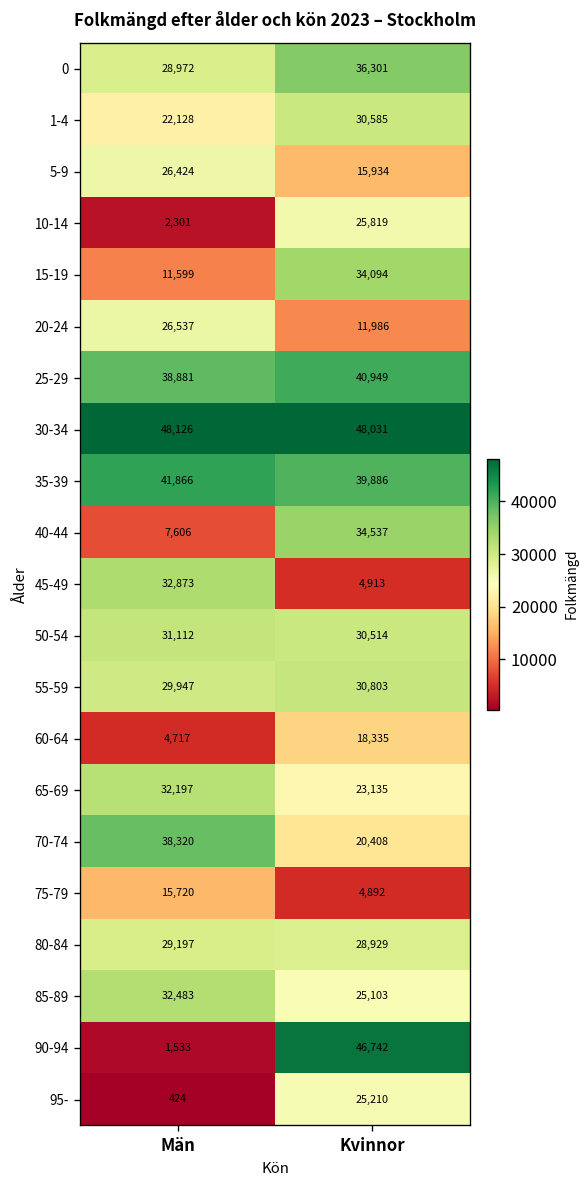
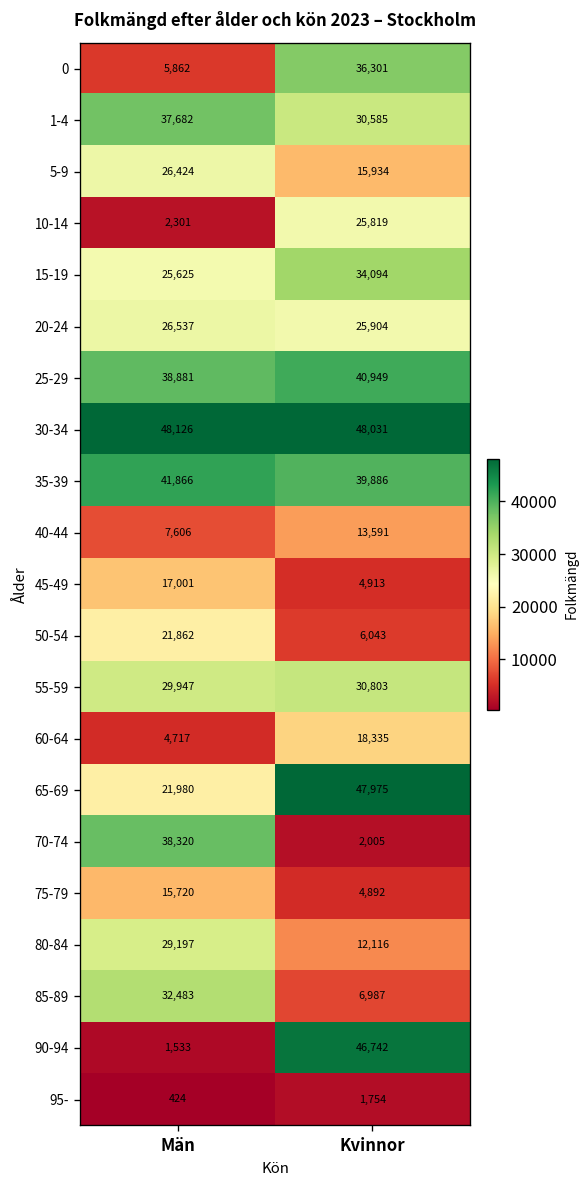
0, Män: 28,972 -> 5,862
1-4, Män: 22,128 -> 37,682
15-19, Män: 11,599 -> 25,625
20-24, Kvinnor: 11,986 -> 25,904
40-44, Kvinnor: 34,537 -> 13,591
45-49, Män: 32,873 -> 17,001
50-54, Män: 31,112 -> 21,862
50-54, Kvinnor: 30,514 -> 6,043
65-69, Män: 32,197 -> 21,980
65-69, Kvinnor: 23,135 -> 47,975
70-74, Kvinnor: 20,408 -> 2,005
80-84, Kvinnor: 28,929 -> 12,116
85-89, Kvinnor: 25,103 -> 6,987
95-, Kvinnor: 25,210 -> 1,754
